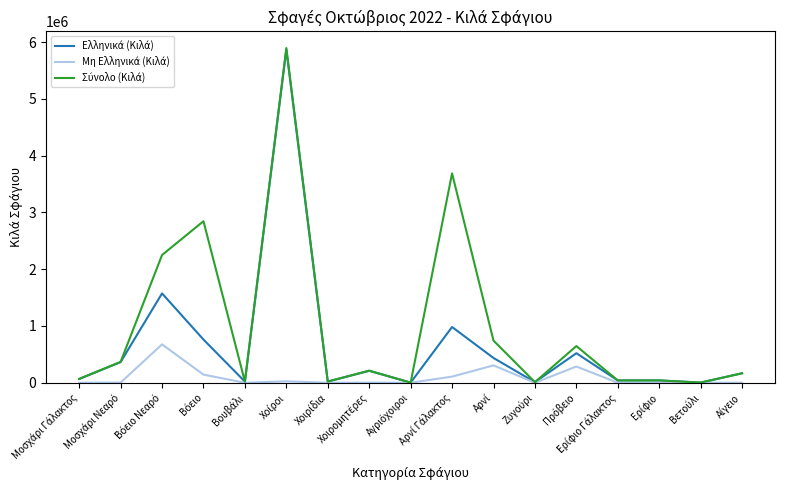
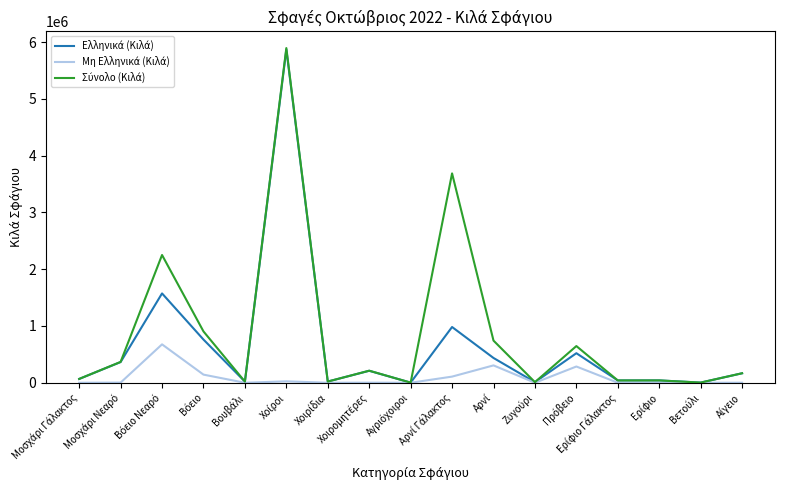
Σύνολο (Κιλά), Βόειο: 2800000 -> 900000
